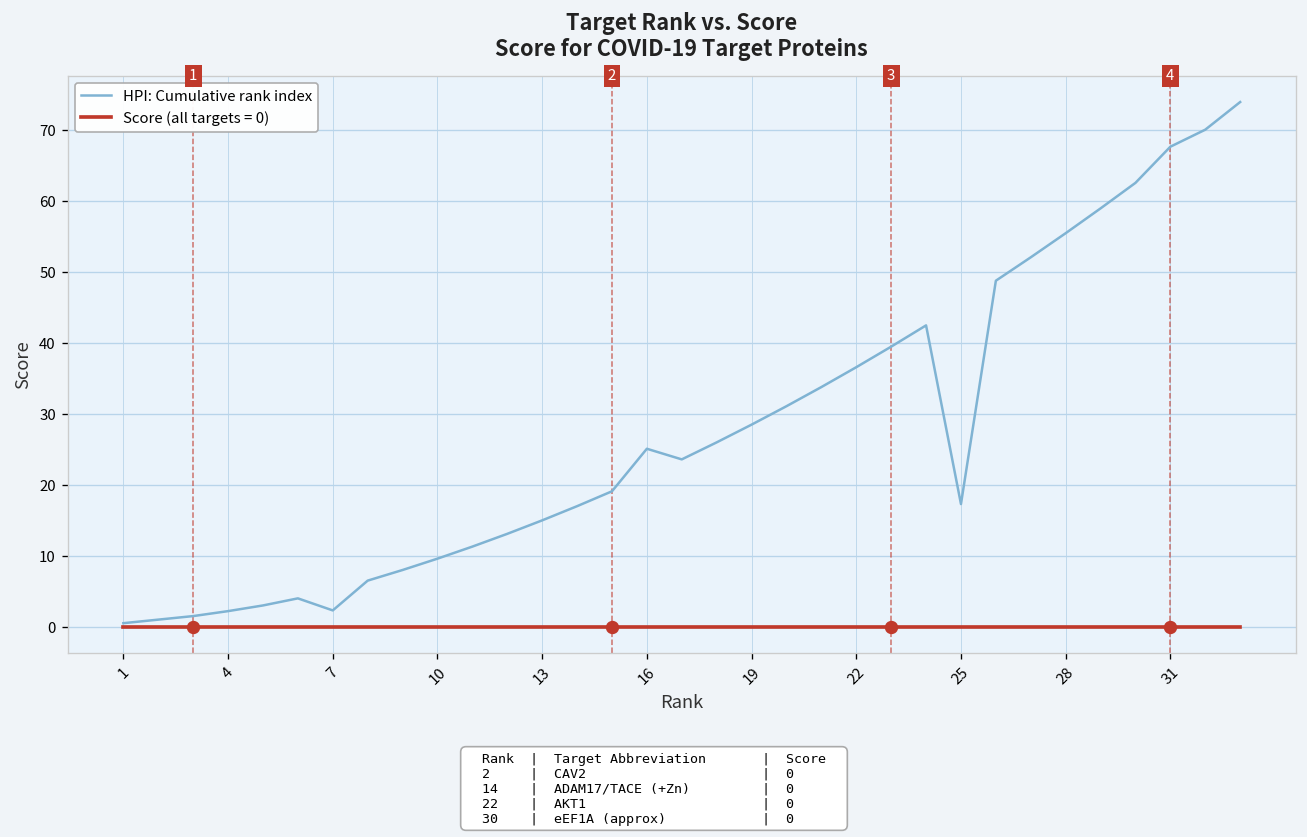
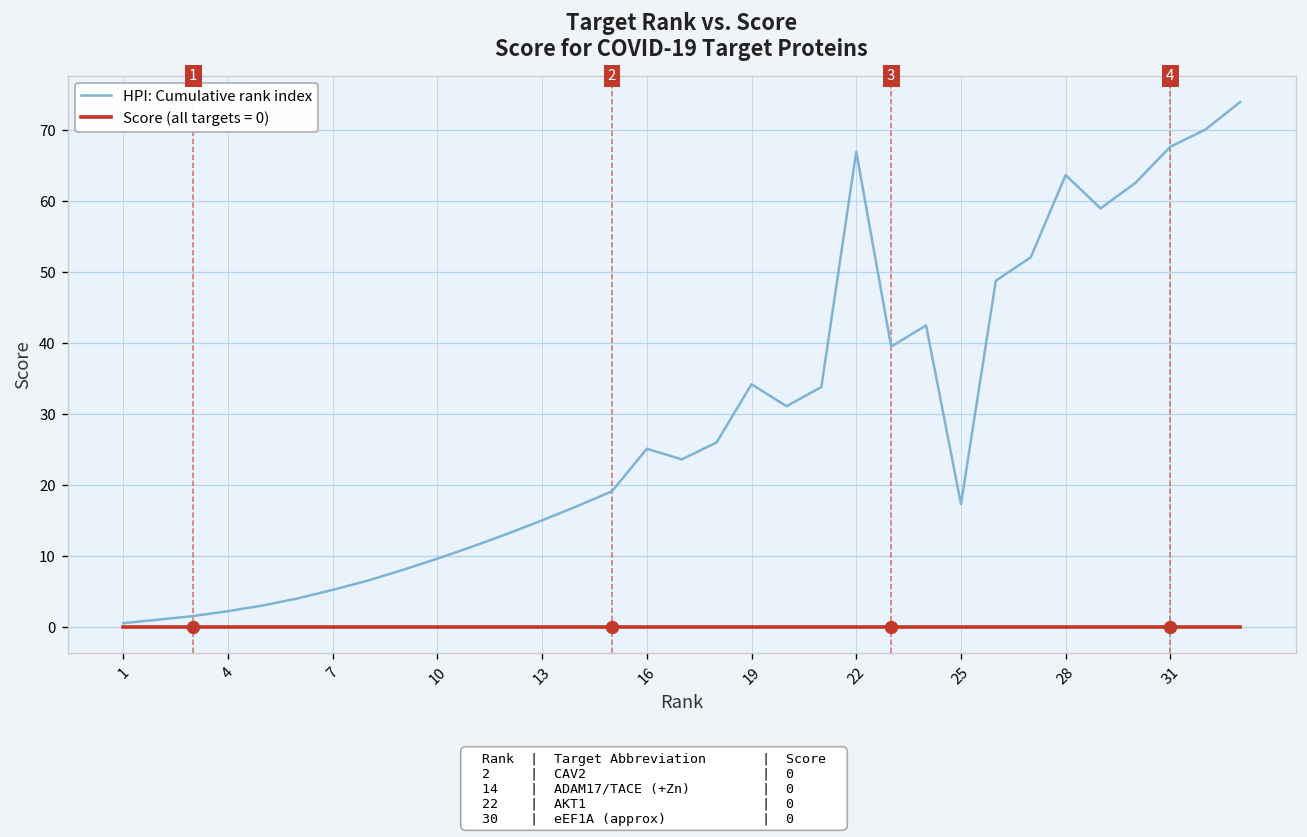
HPI: Cumulative rank index, 7: 2 -> 5
HPI: Cumulative rank index, 19: 29 -> 34
HPI: Cumulative rank index, 22: 37 -> 67
HPI: Cumulative rank index, 28: 56 -> 64
